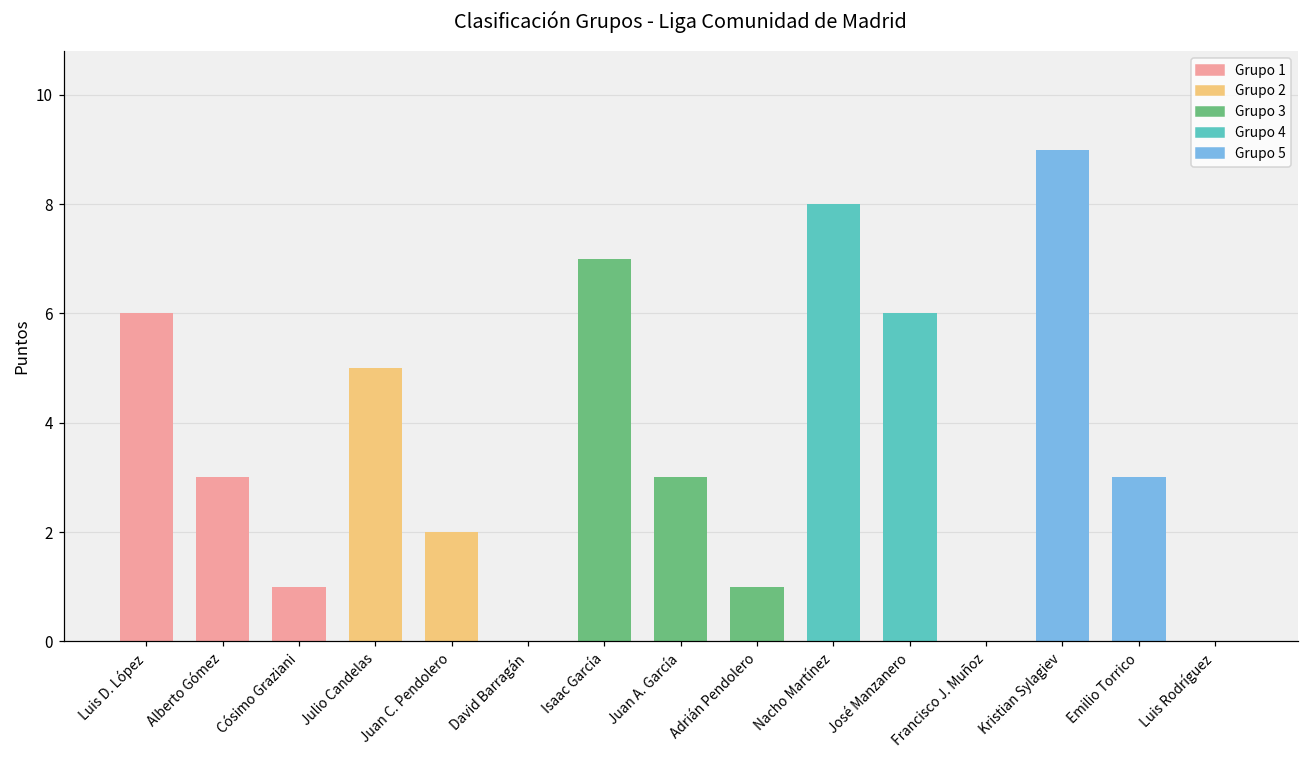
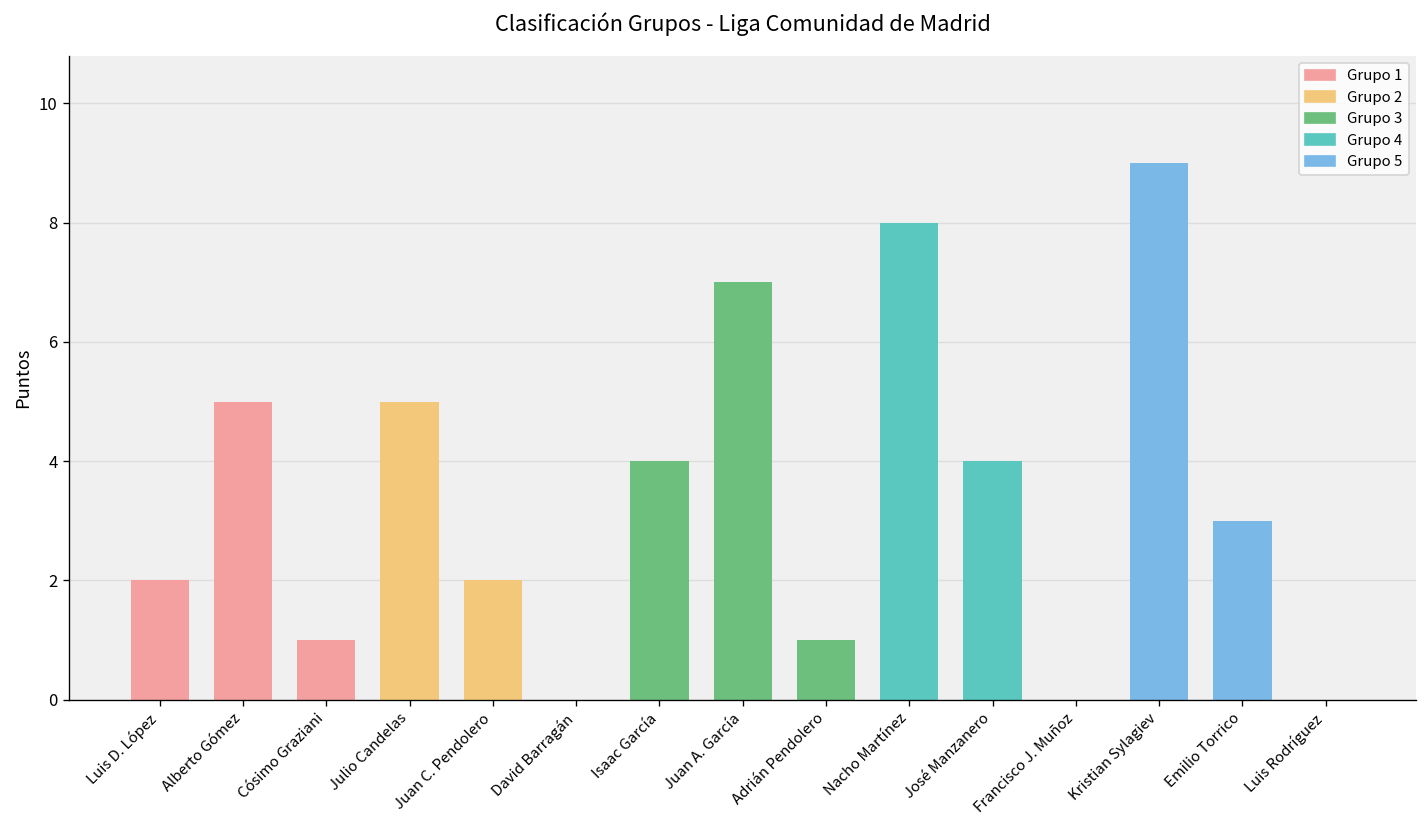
Luis D. López: 6 -> 2
Alberto Gómez: 3 -> 5
Isaac García: 7 -> 4
Juan A. García: 3 -> 7
José Manzanero: 6 -> 4
